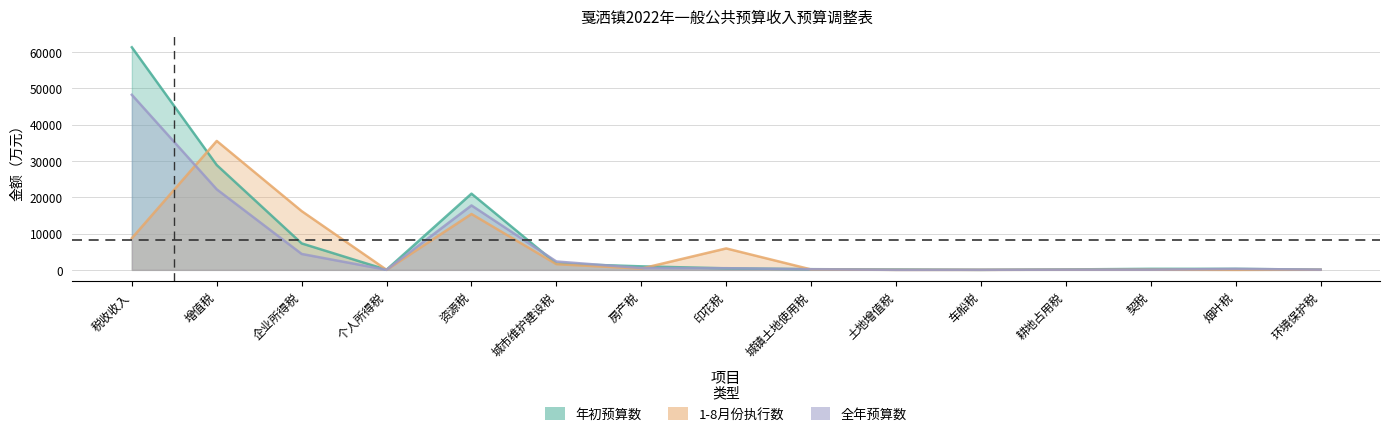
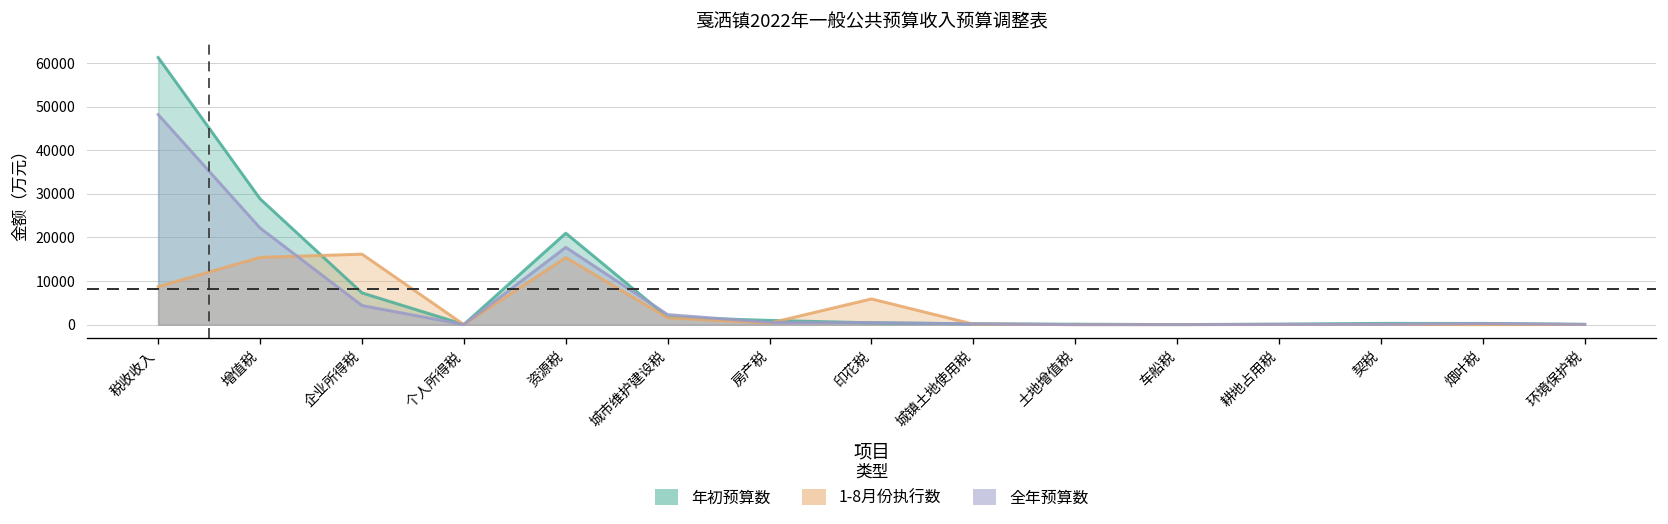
1-8月份执行数, 增值税: 35000 -> 15000
